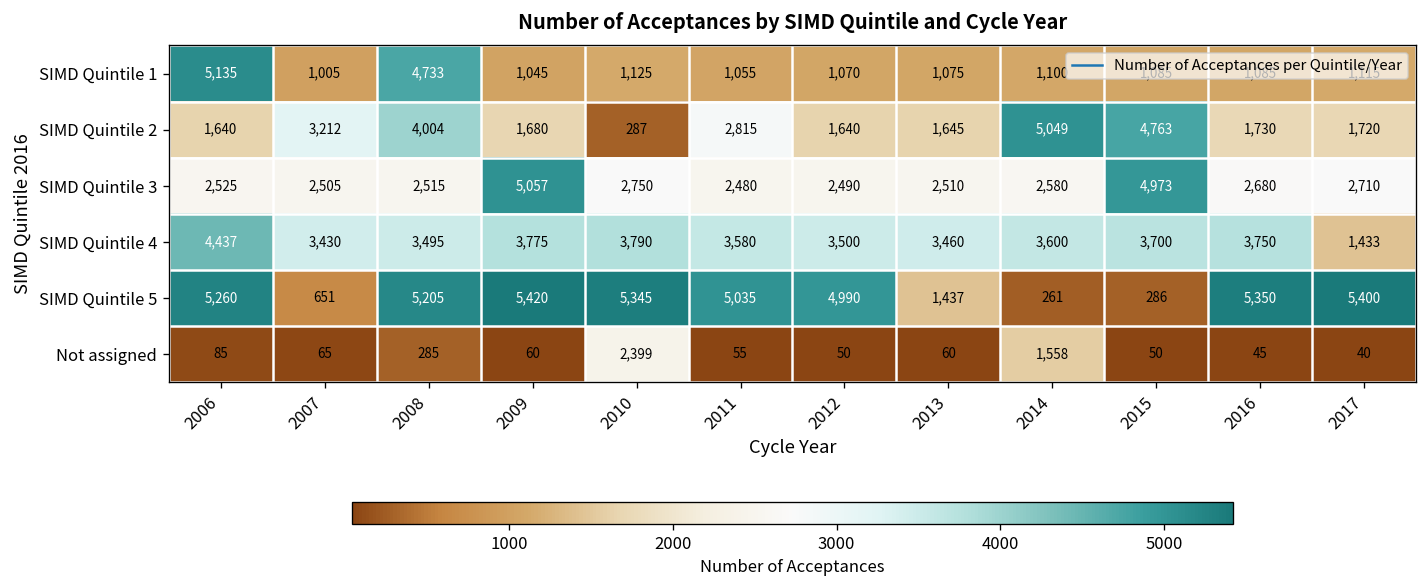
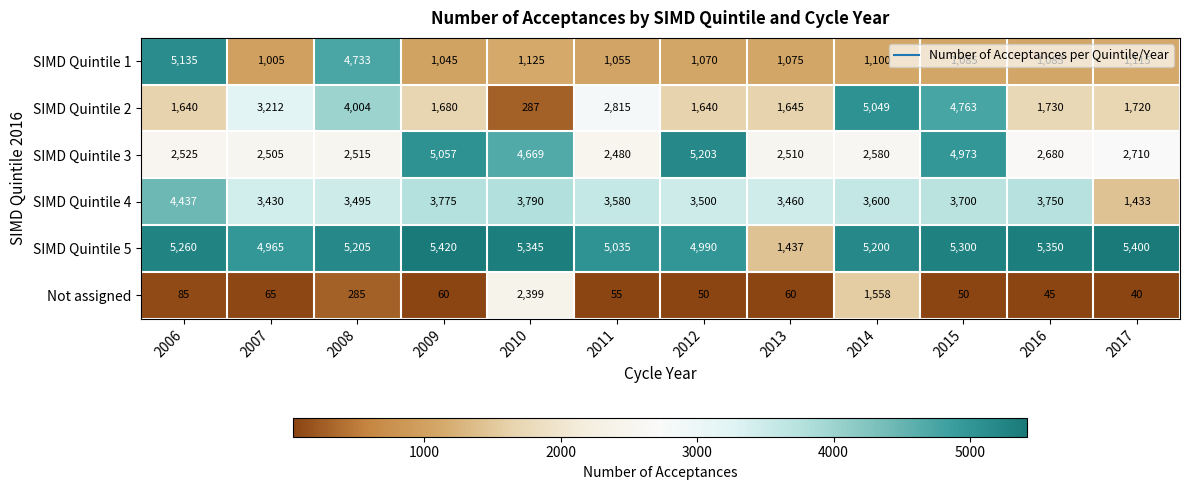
SIMD Quintile 3, 2010: 2,750 -> 4,669
SIMD Quintile 3, 2012: 2,490 -> 5,203
SIMD Quintile 5, 2007: 651 -> 4,965
SIMD Quintile 5, 2014: 261 -> 5,200
SIMD Quintile 5, 2015: 286 -> 5,300
